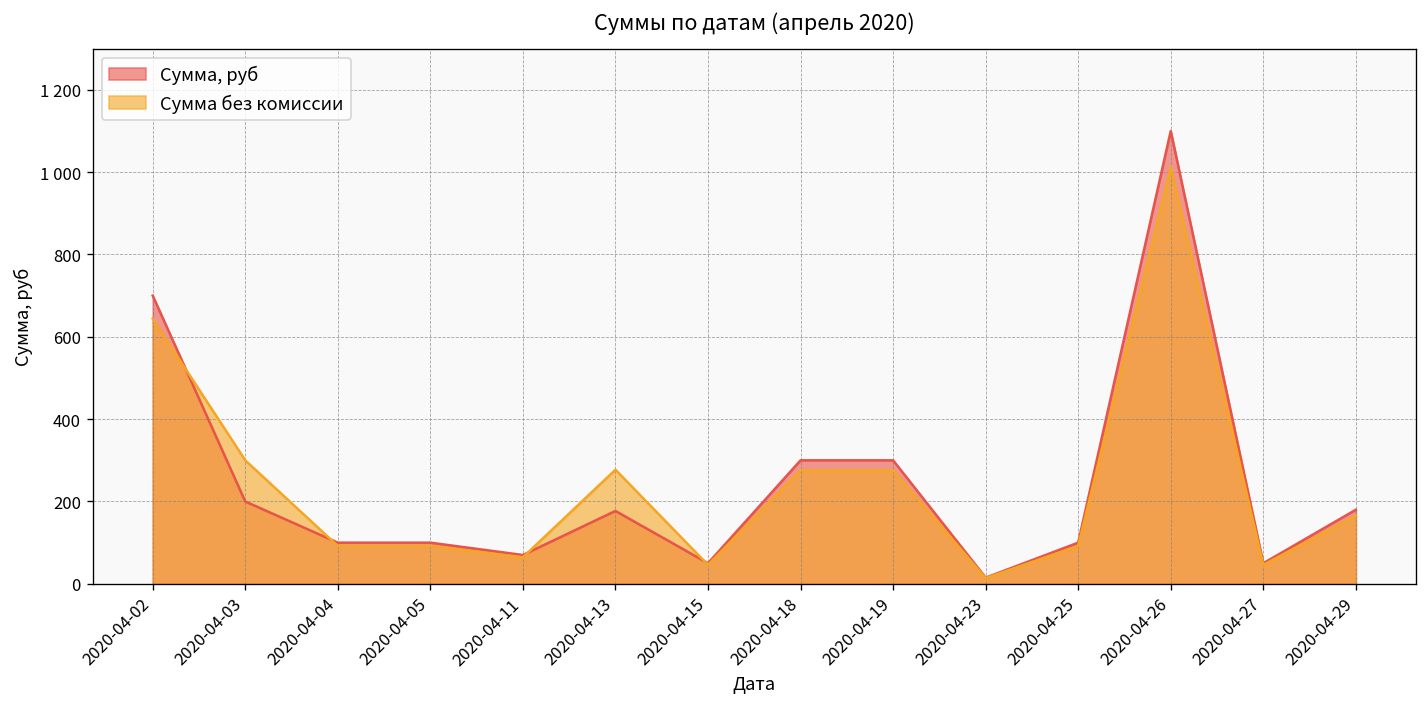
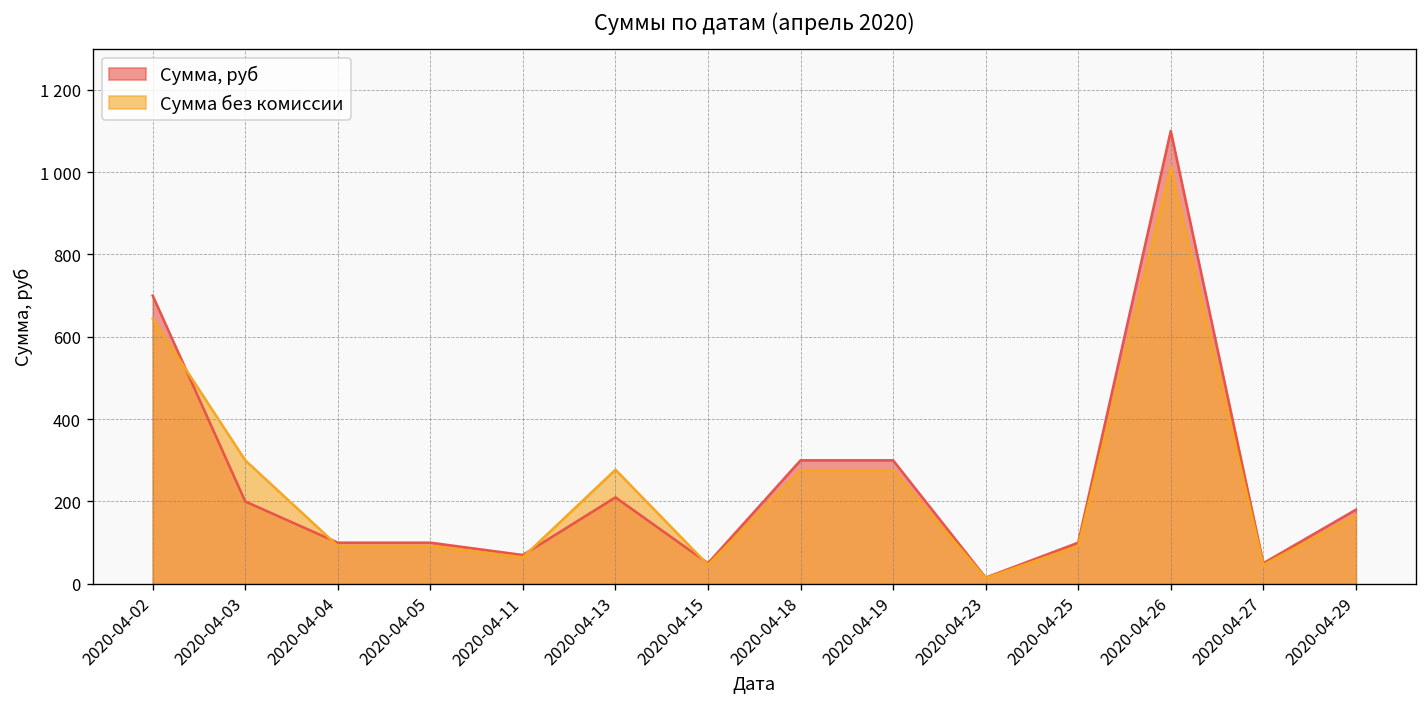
Сумма, руб, 2020-04-13: 180 -> 210
